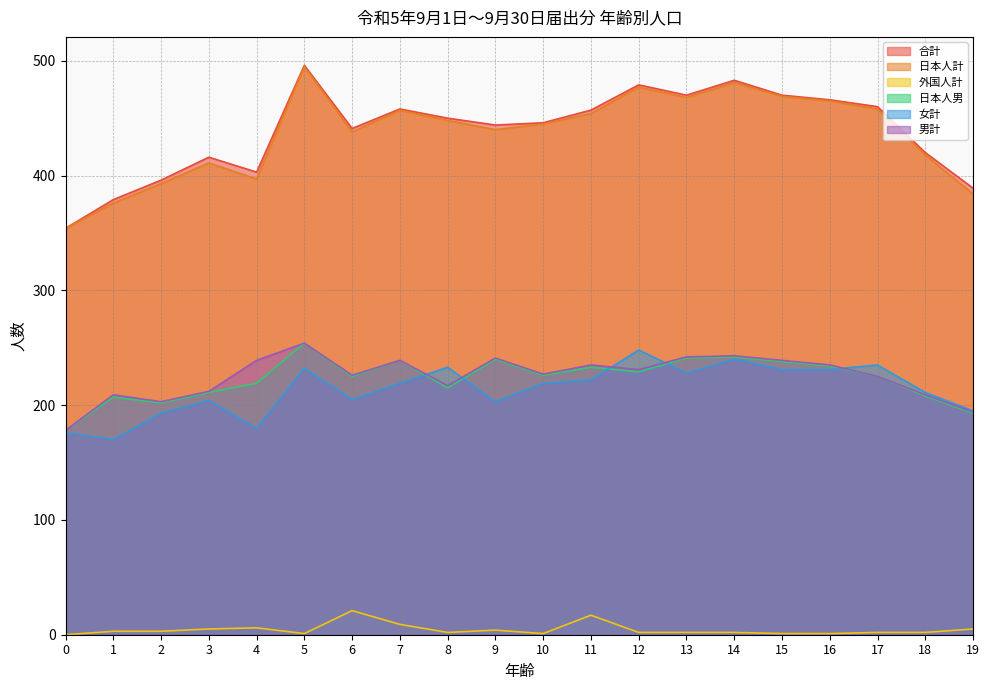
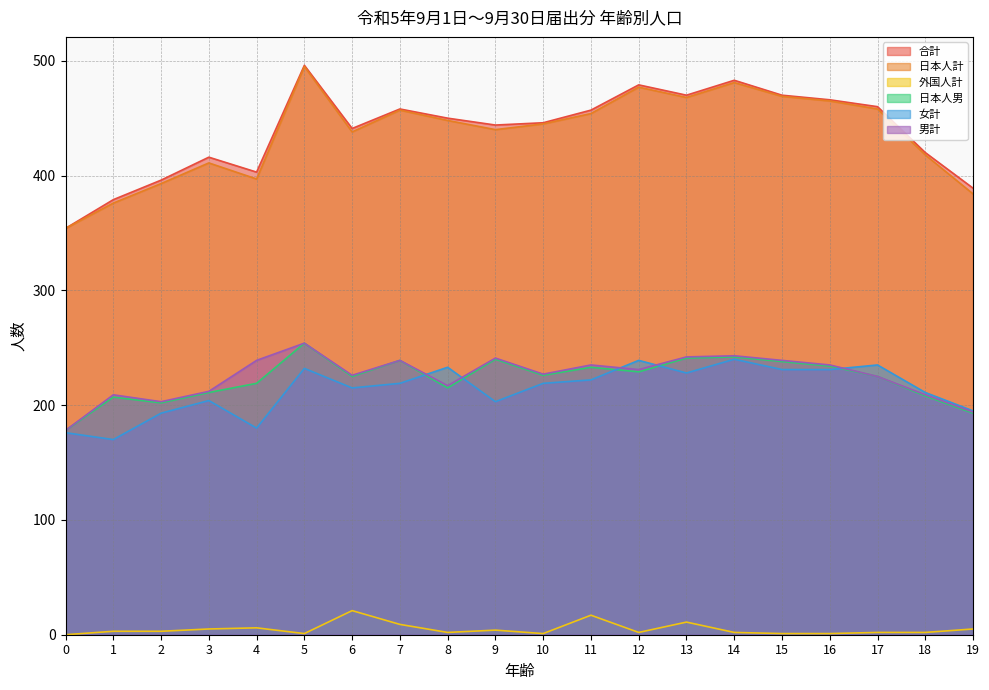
女計, 6: 205 -> 215
女計, 12: 248 -> 239
外国人計, 13: 2 -> 11
